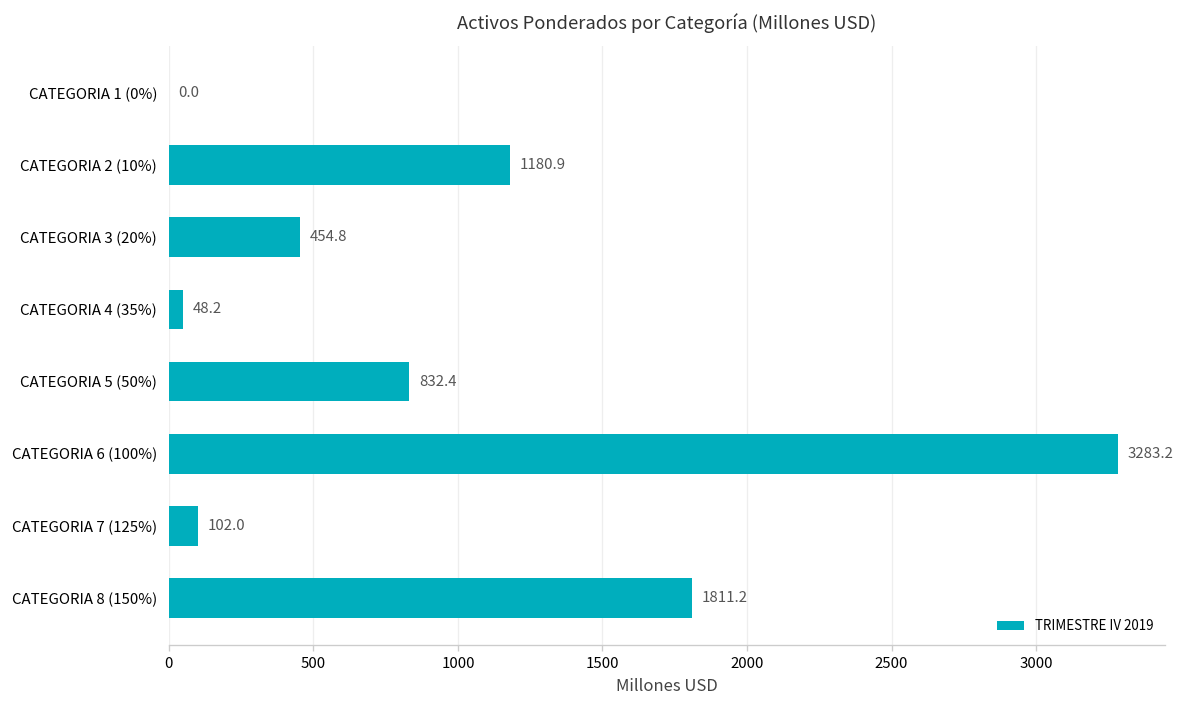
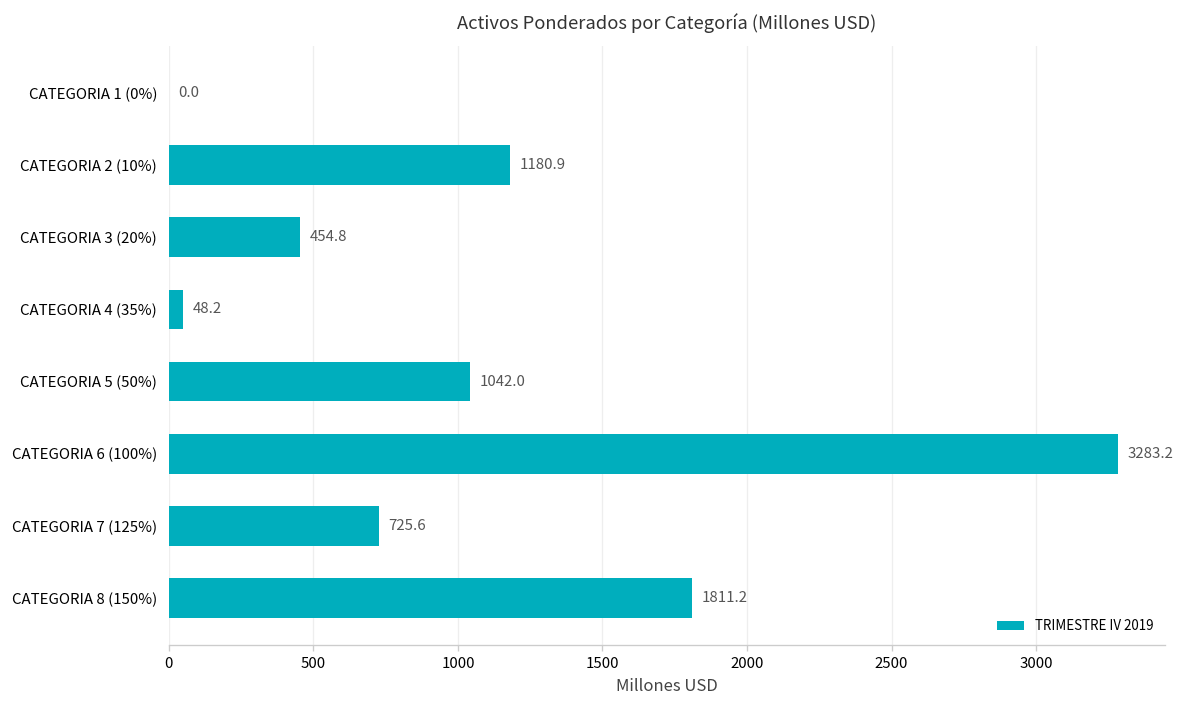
CATEGORIA 5 (50%): 832.4 -> 1042.0
CATEGORIA 7 (125%): 102.0 -> 725.6
